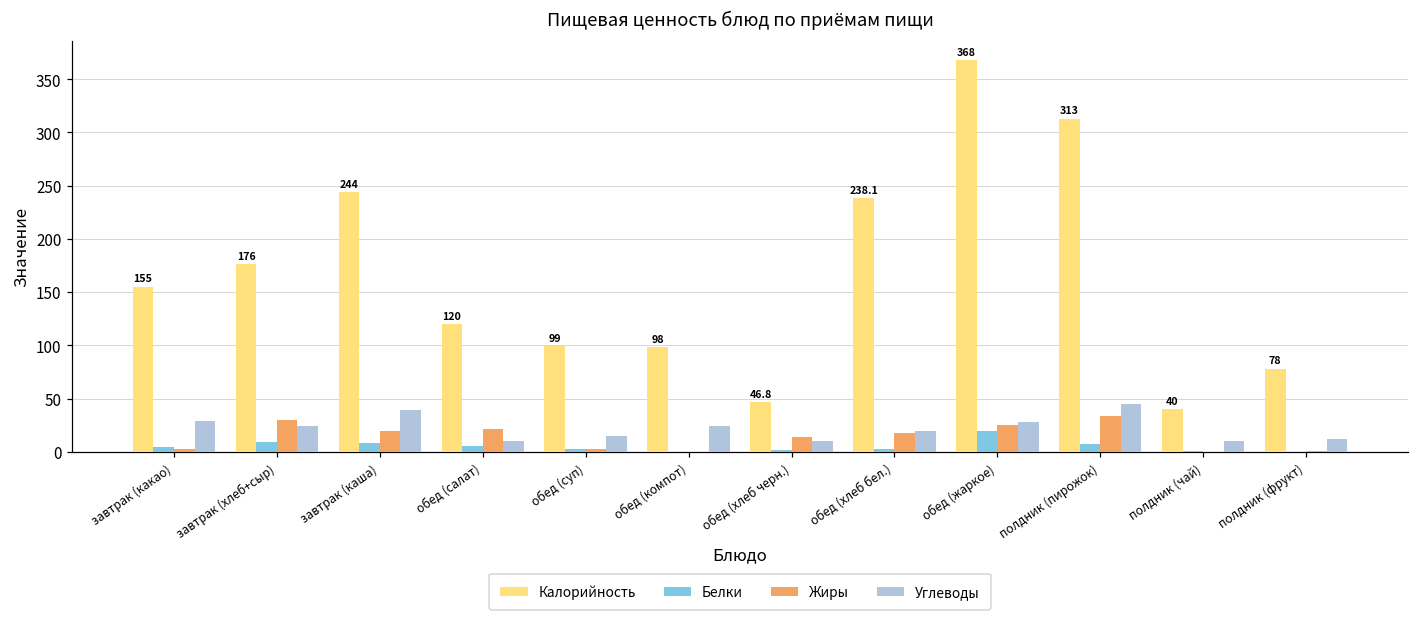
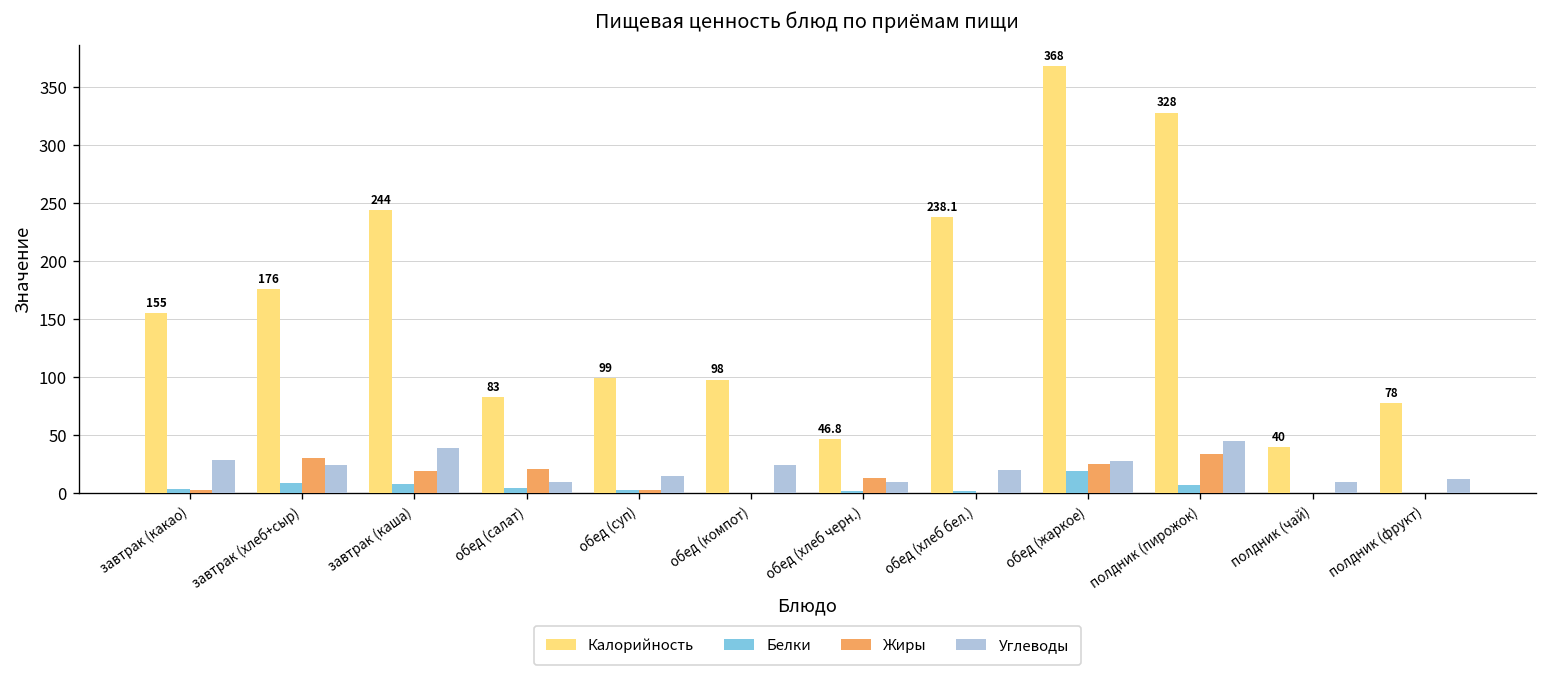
Калорийность, обед (салат): 120 -> 83
Жиры, обед (хлеб бел.): 20 -> 0
Калорийность, полдник (пирожок): 313 -> 328
